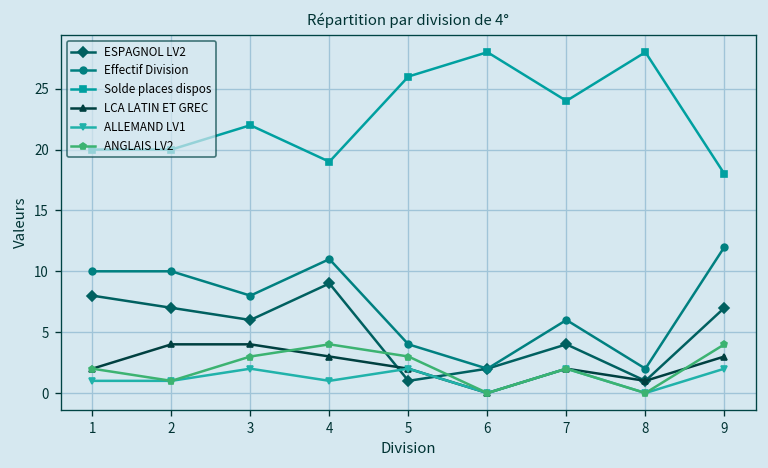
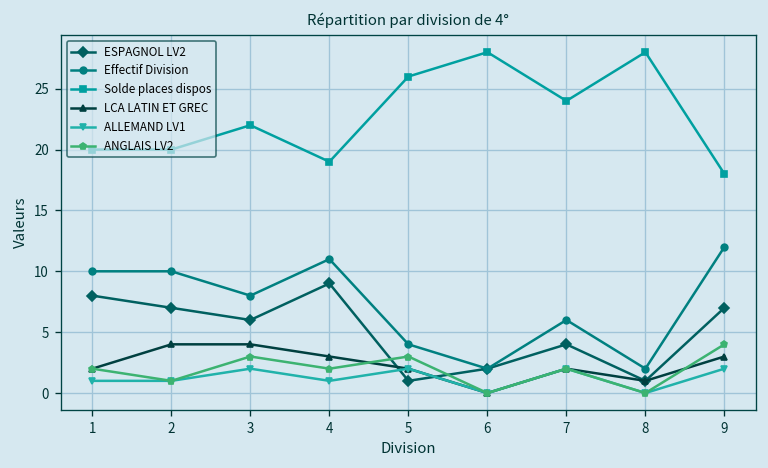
ANGLAIS LV2, 4: 4 -> 2
